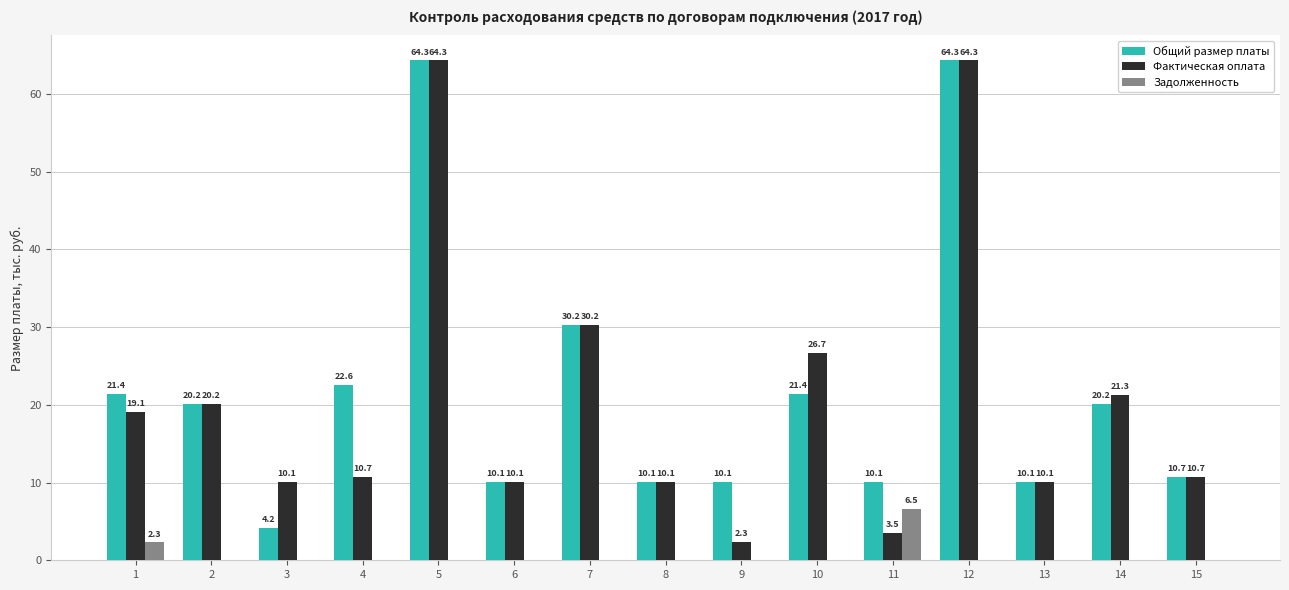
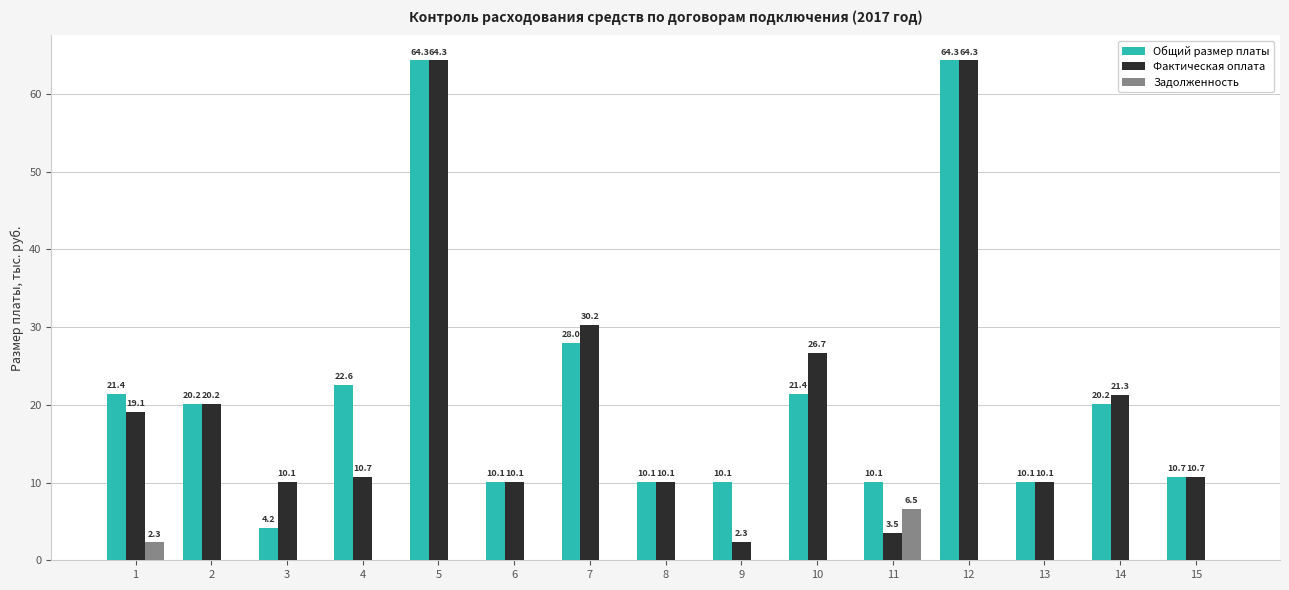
Общий размер платы, 7: 30.2 -> 28.0
